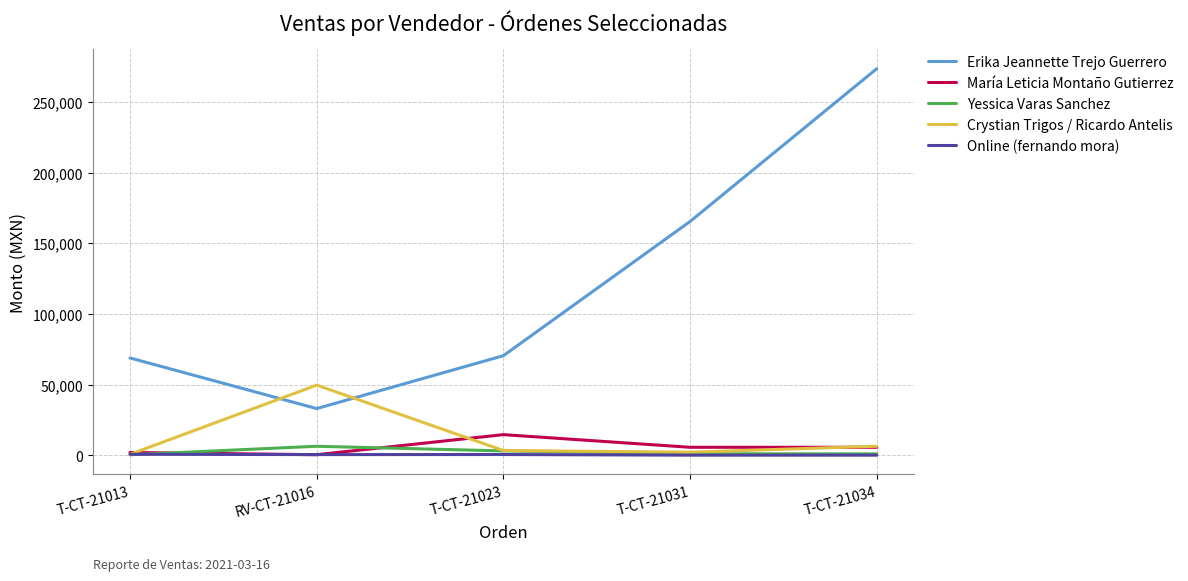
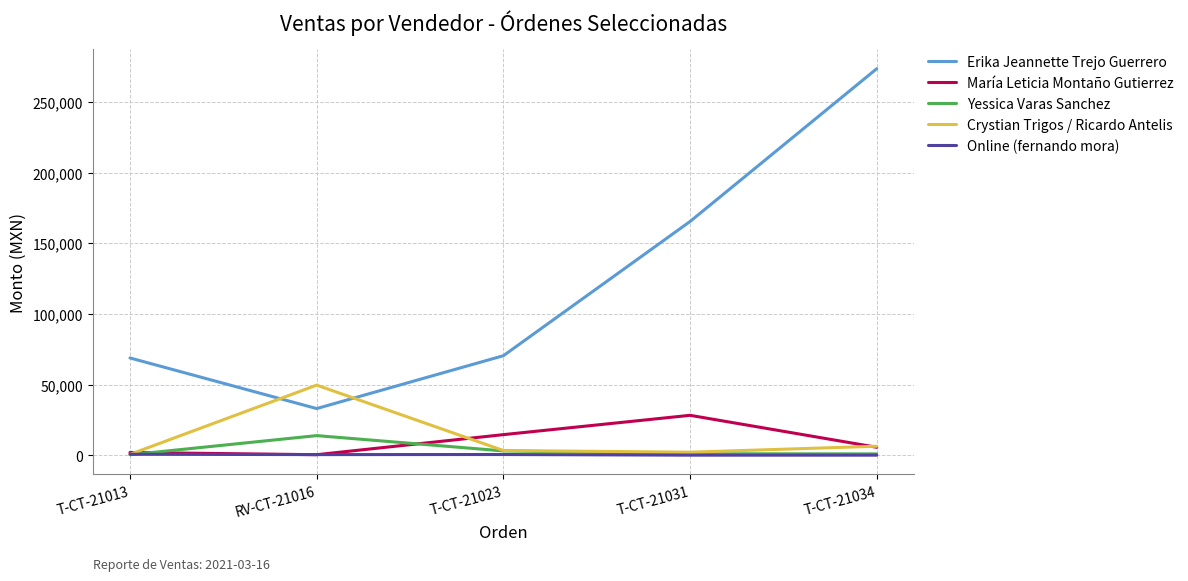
Yessica Varas Sanchez, RV-CT-21016: 6,000 -> 14,000
María Leticia Montaño Gutierrez, T-CT-21031: 6,000 -> 28,000
